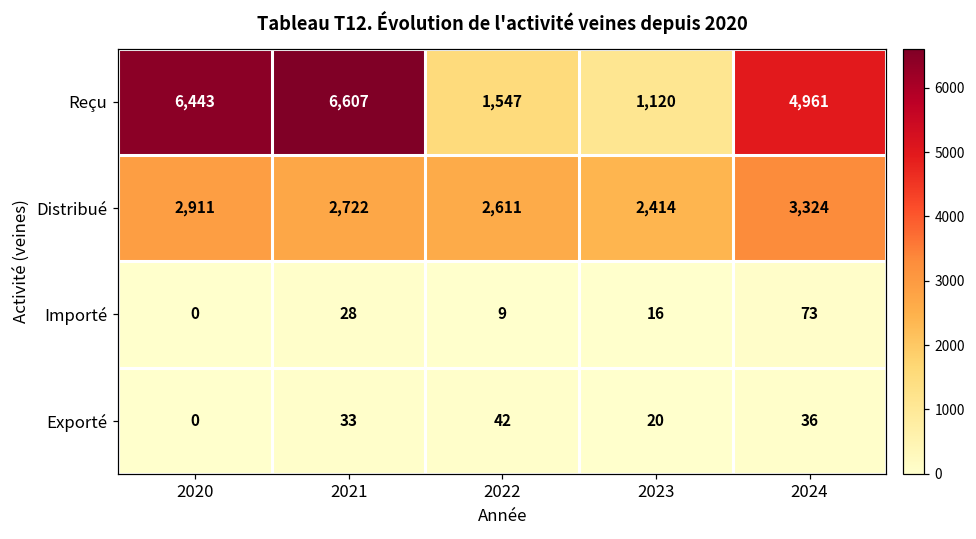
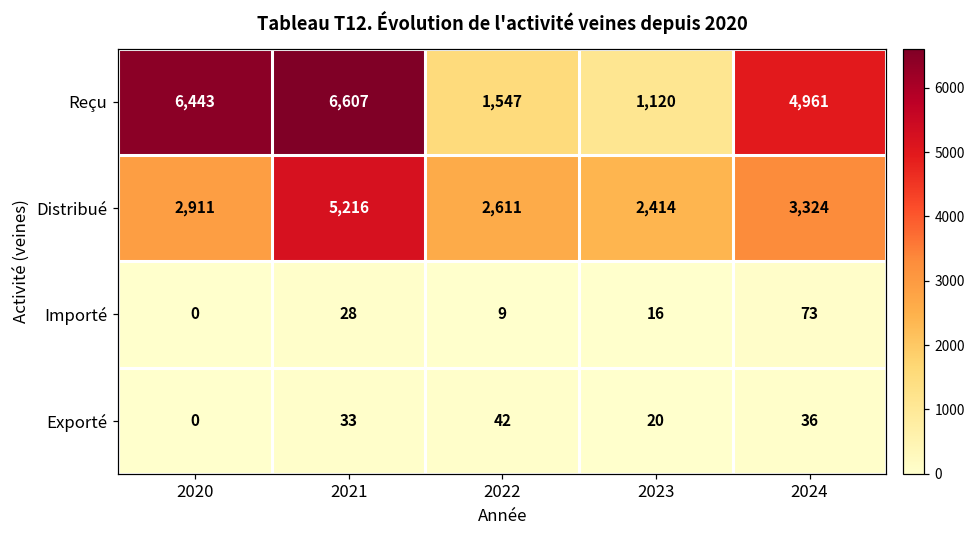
Distribué, 2021: 2,722 -> 5,216
